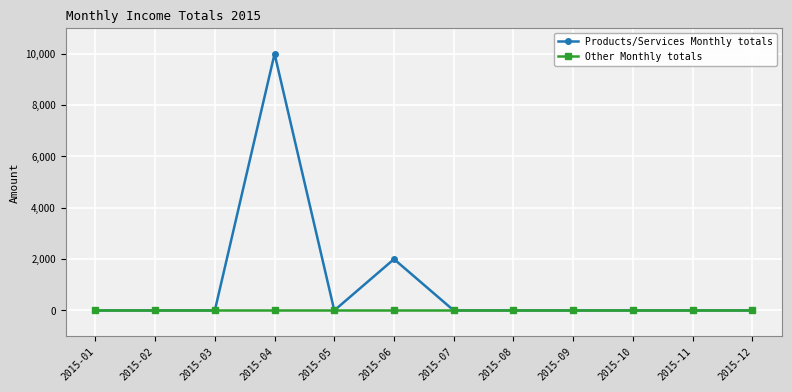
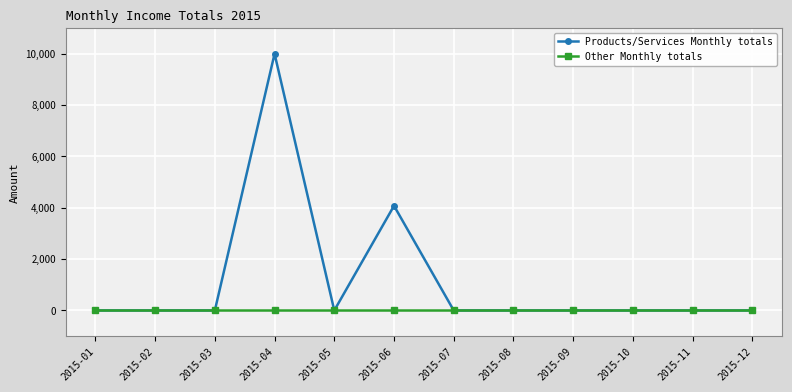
Products/Services Monthly totals, 2015-06: 2,000 -> 4,100
